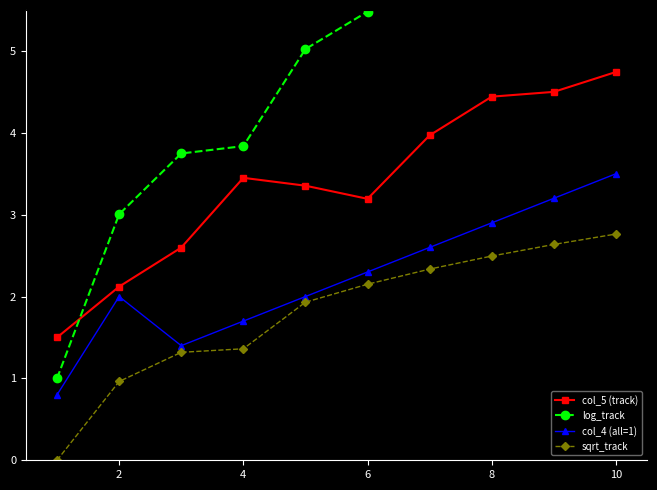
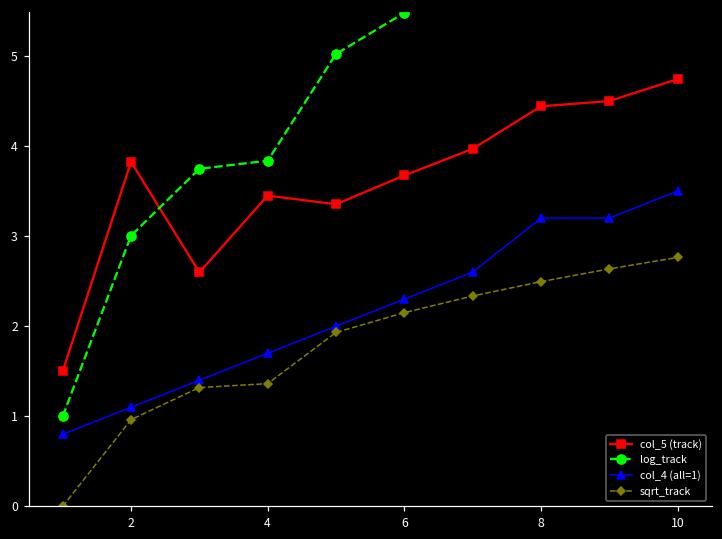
col_5 (track), 2: 2.1 -> 3.8
col_4 (all=1), 2: 2.0 -> 1.1
col_5 (track), 6: 3.2 -> 3.7
col_4 (all=1), 8: 2.9 -> 3.2
